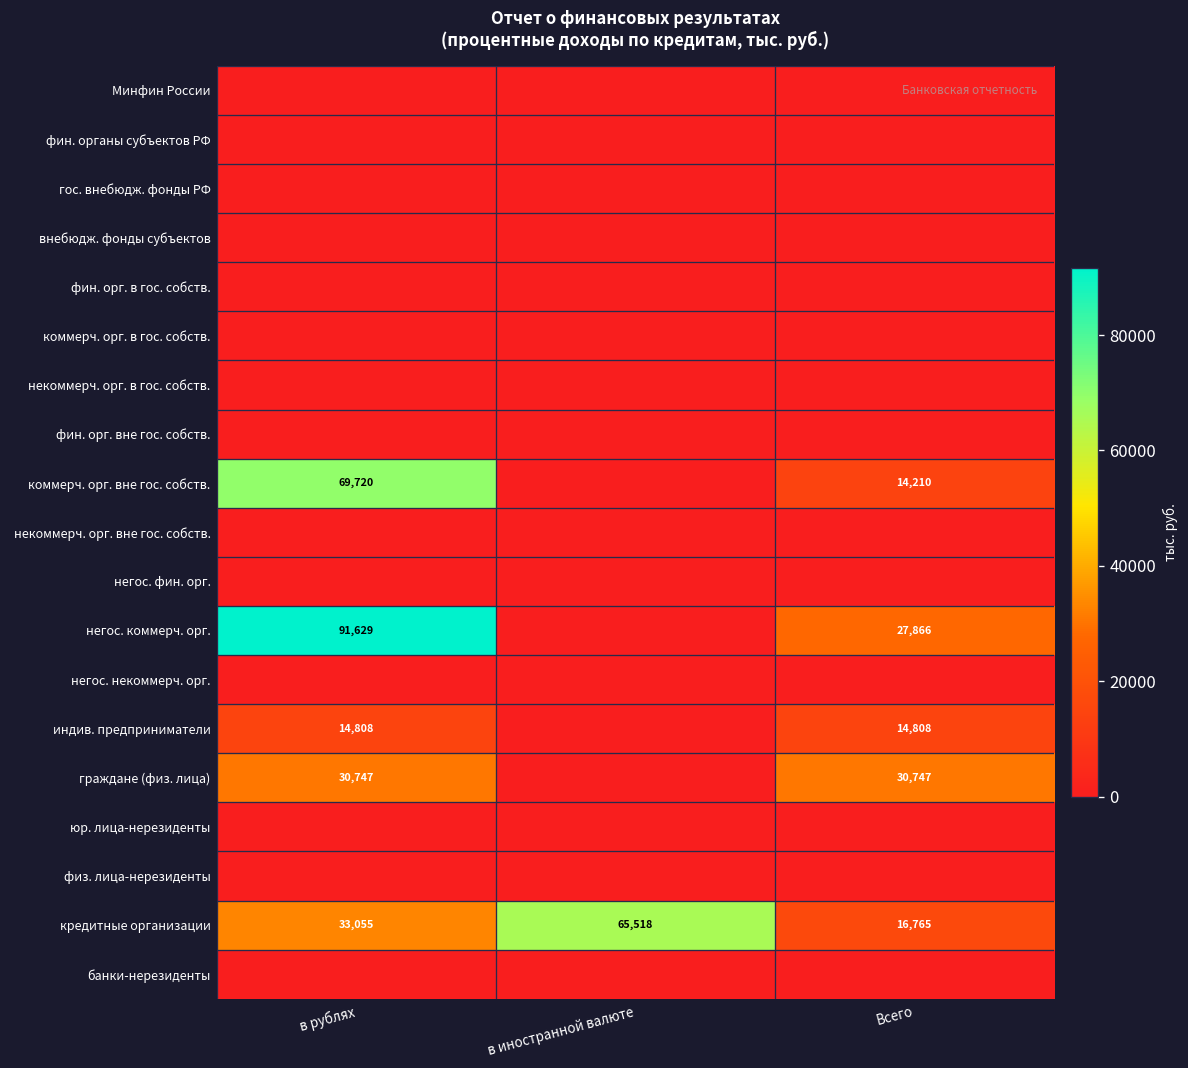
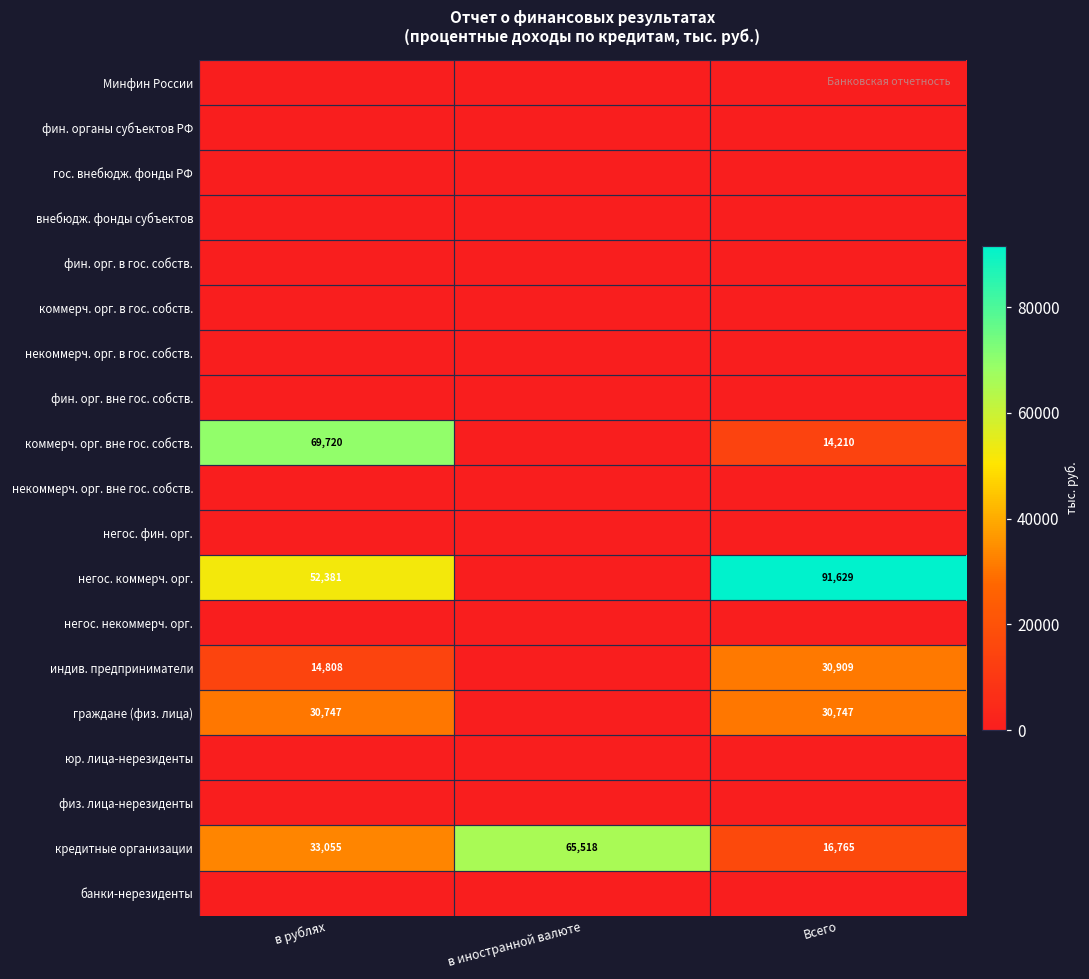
негос. коммерч. орг., в рублях: 91,629 -> 52,381
негос. коммерч. орг., Всего: 27,866 -> 91,629
индив. предприниматели, Всего: 14,808 -> 30,909
